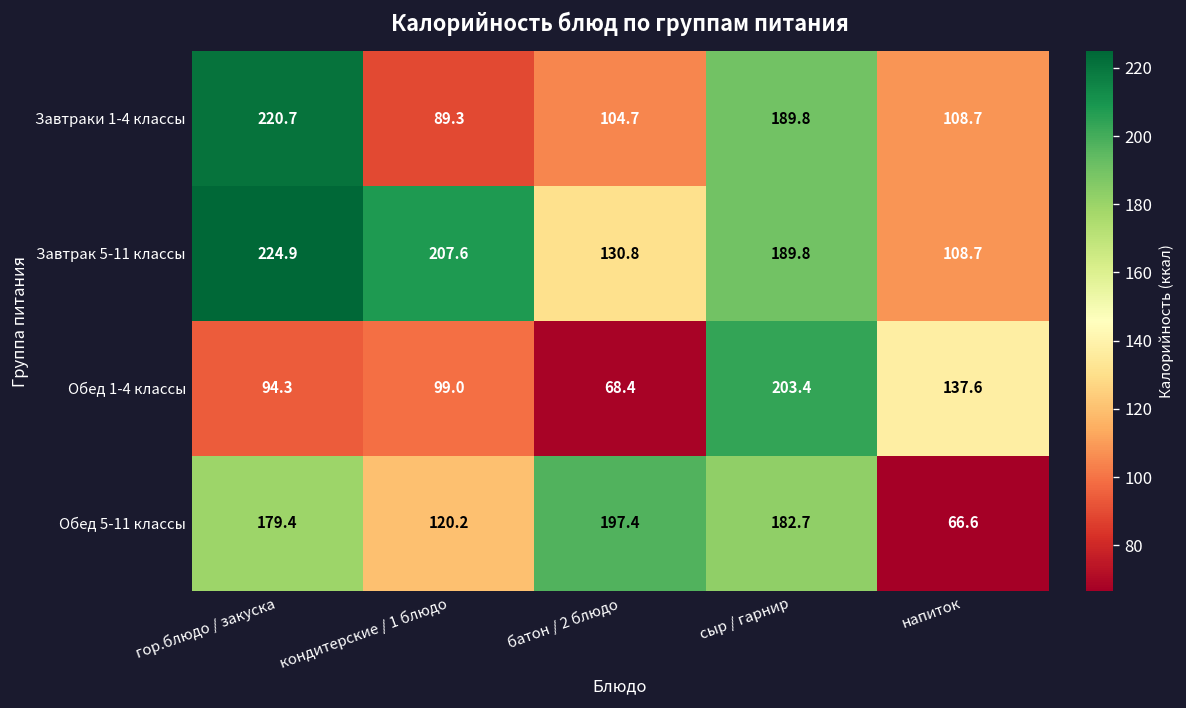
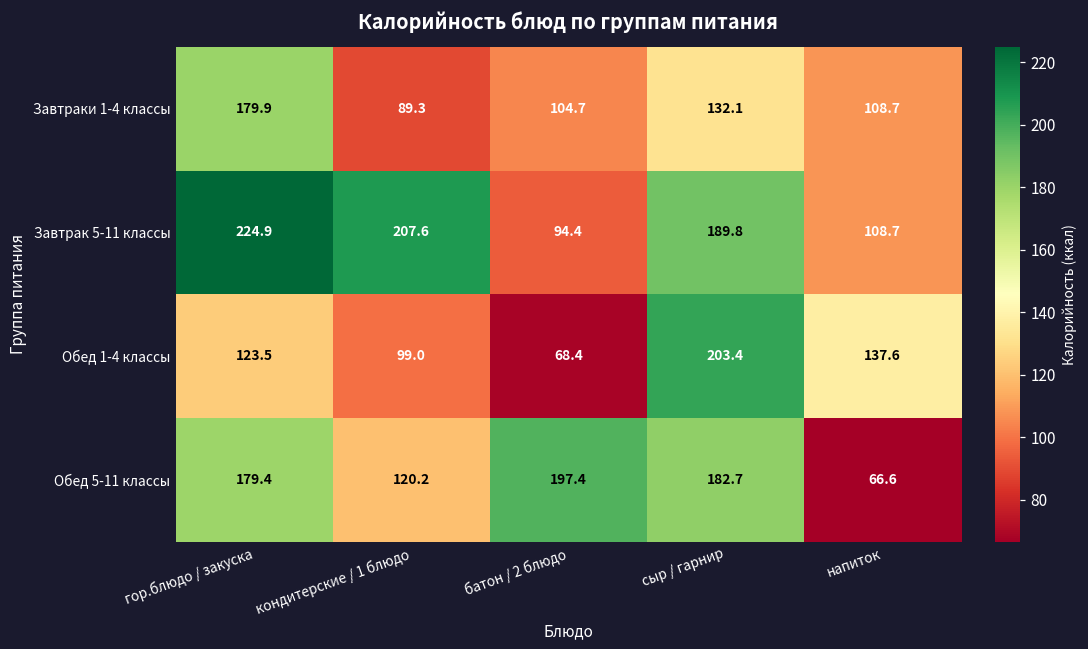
Завтраки 1-4 классы, гор.блюдо / закуска: 220.7 -> 179.9
Завтраки 1-4 классы, сыр / гарнир: 189.8 -> 132.1
Завтрак 5-11 классы, батон / 2 блюдо: 130.8 -> 94.4
Обед 1-4 классы, гор.блюдо / закуска: 94.3 -> 123.5
